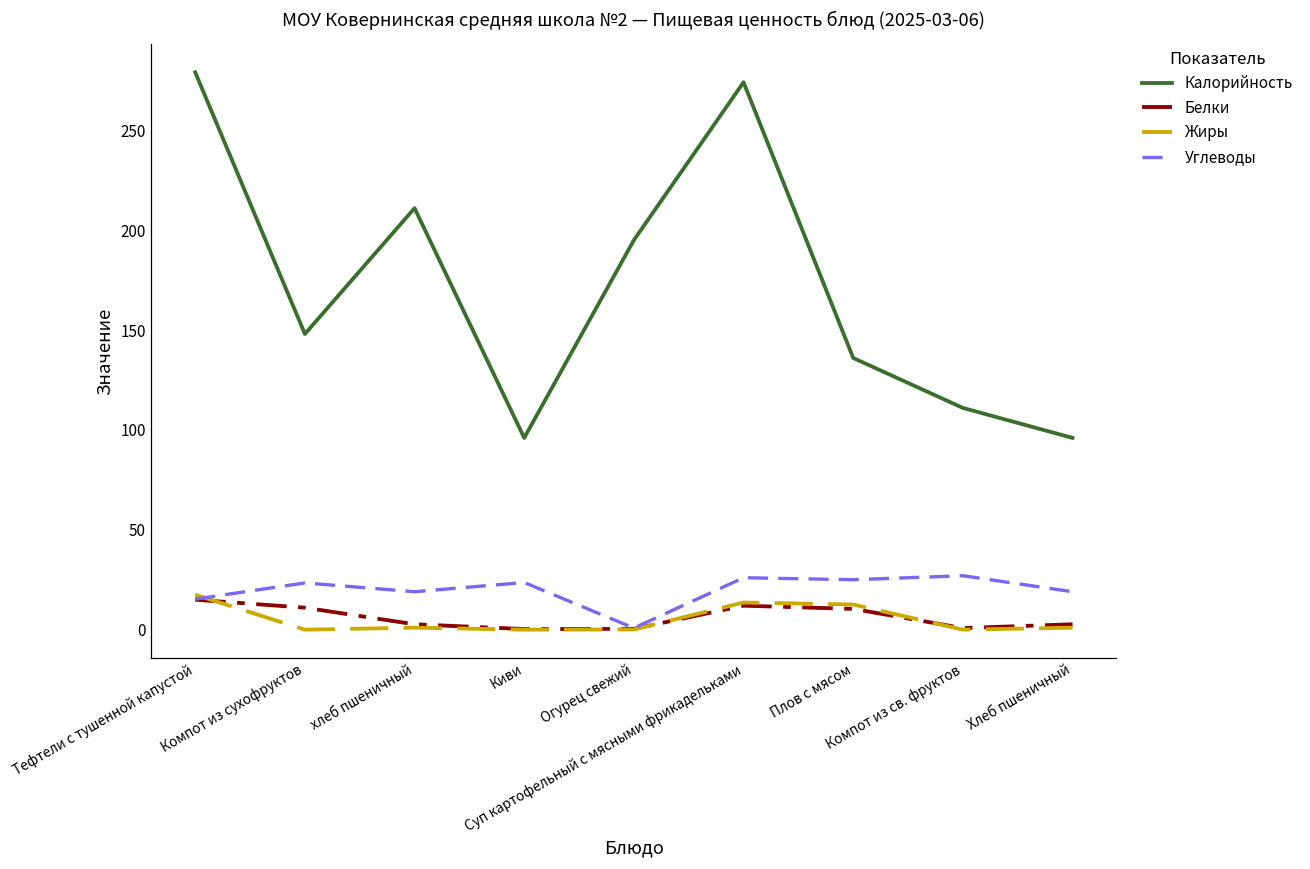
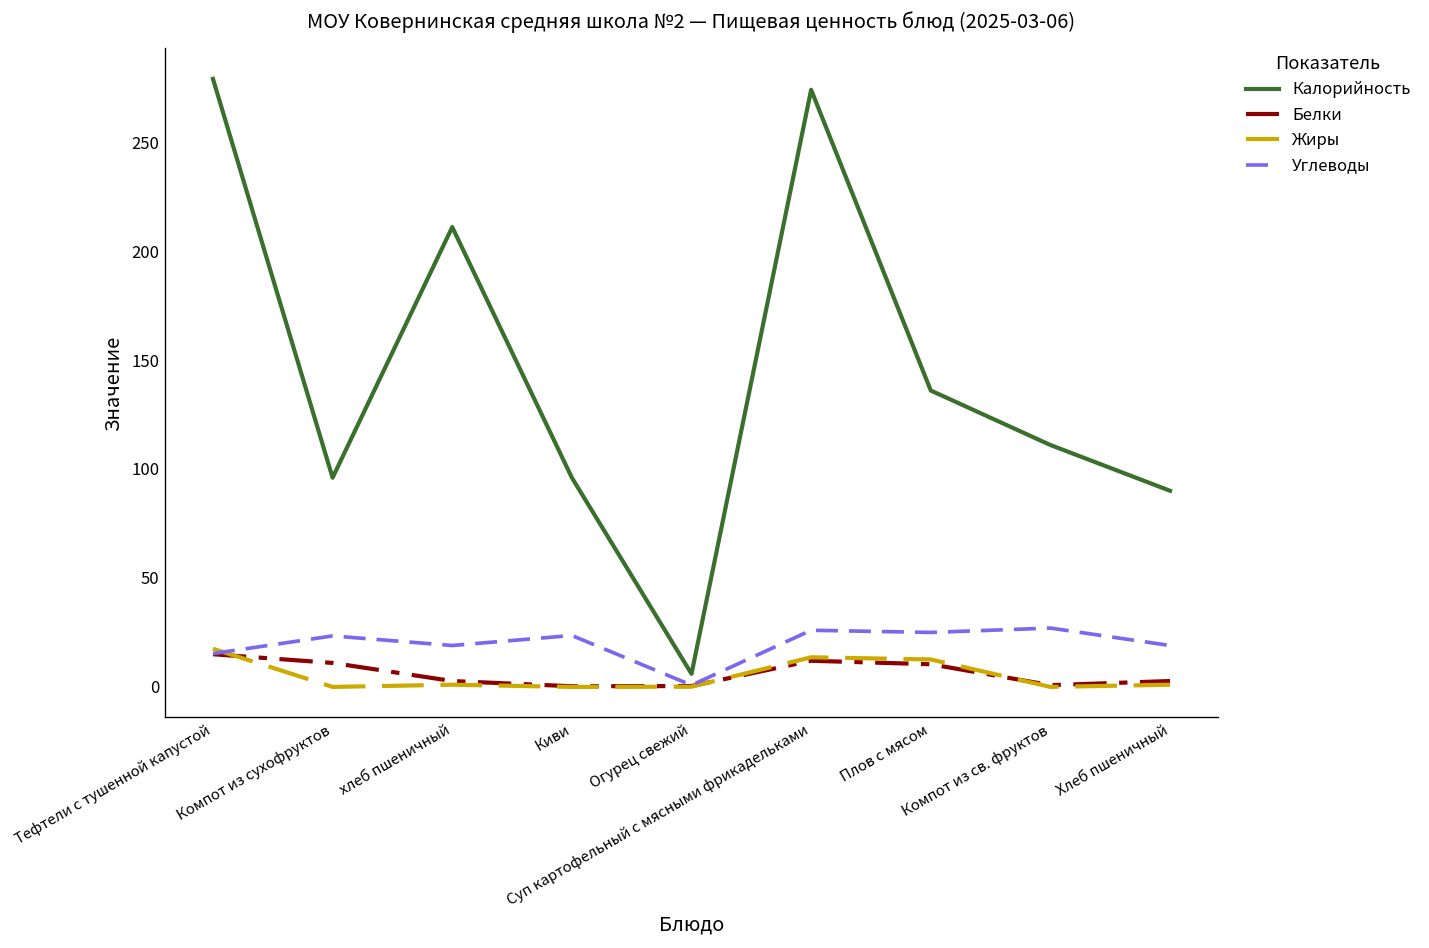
Калорийность, Компот из сухофруктов: 148 -> 96
Калорийность, Огурец свежий: 195 -> 6
Калорийность, Хлеб пшеничный: 96 -> 90
